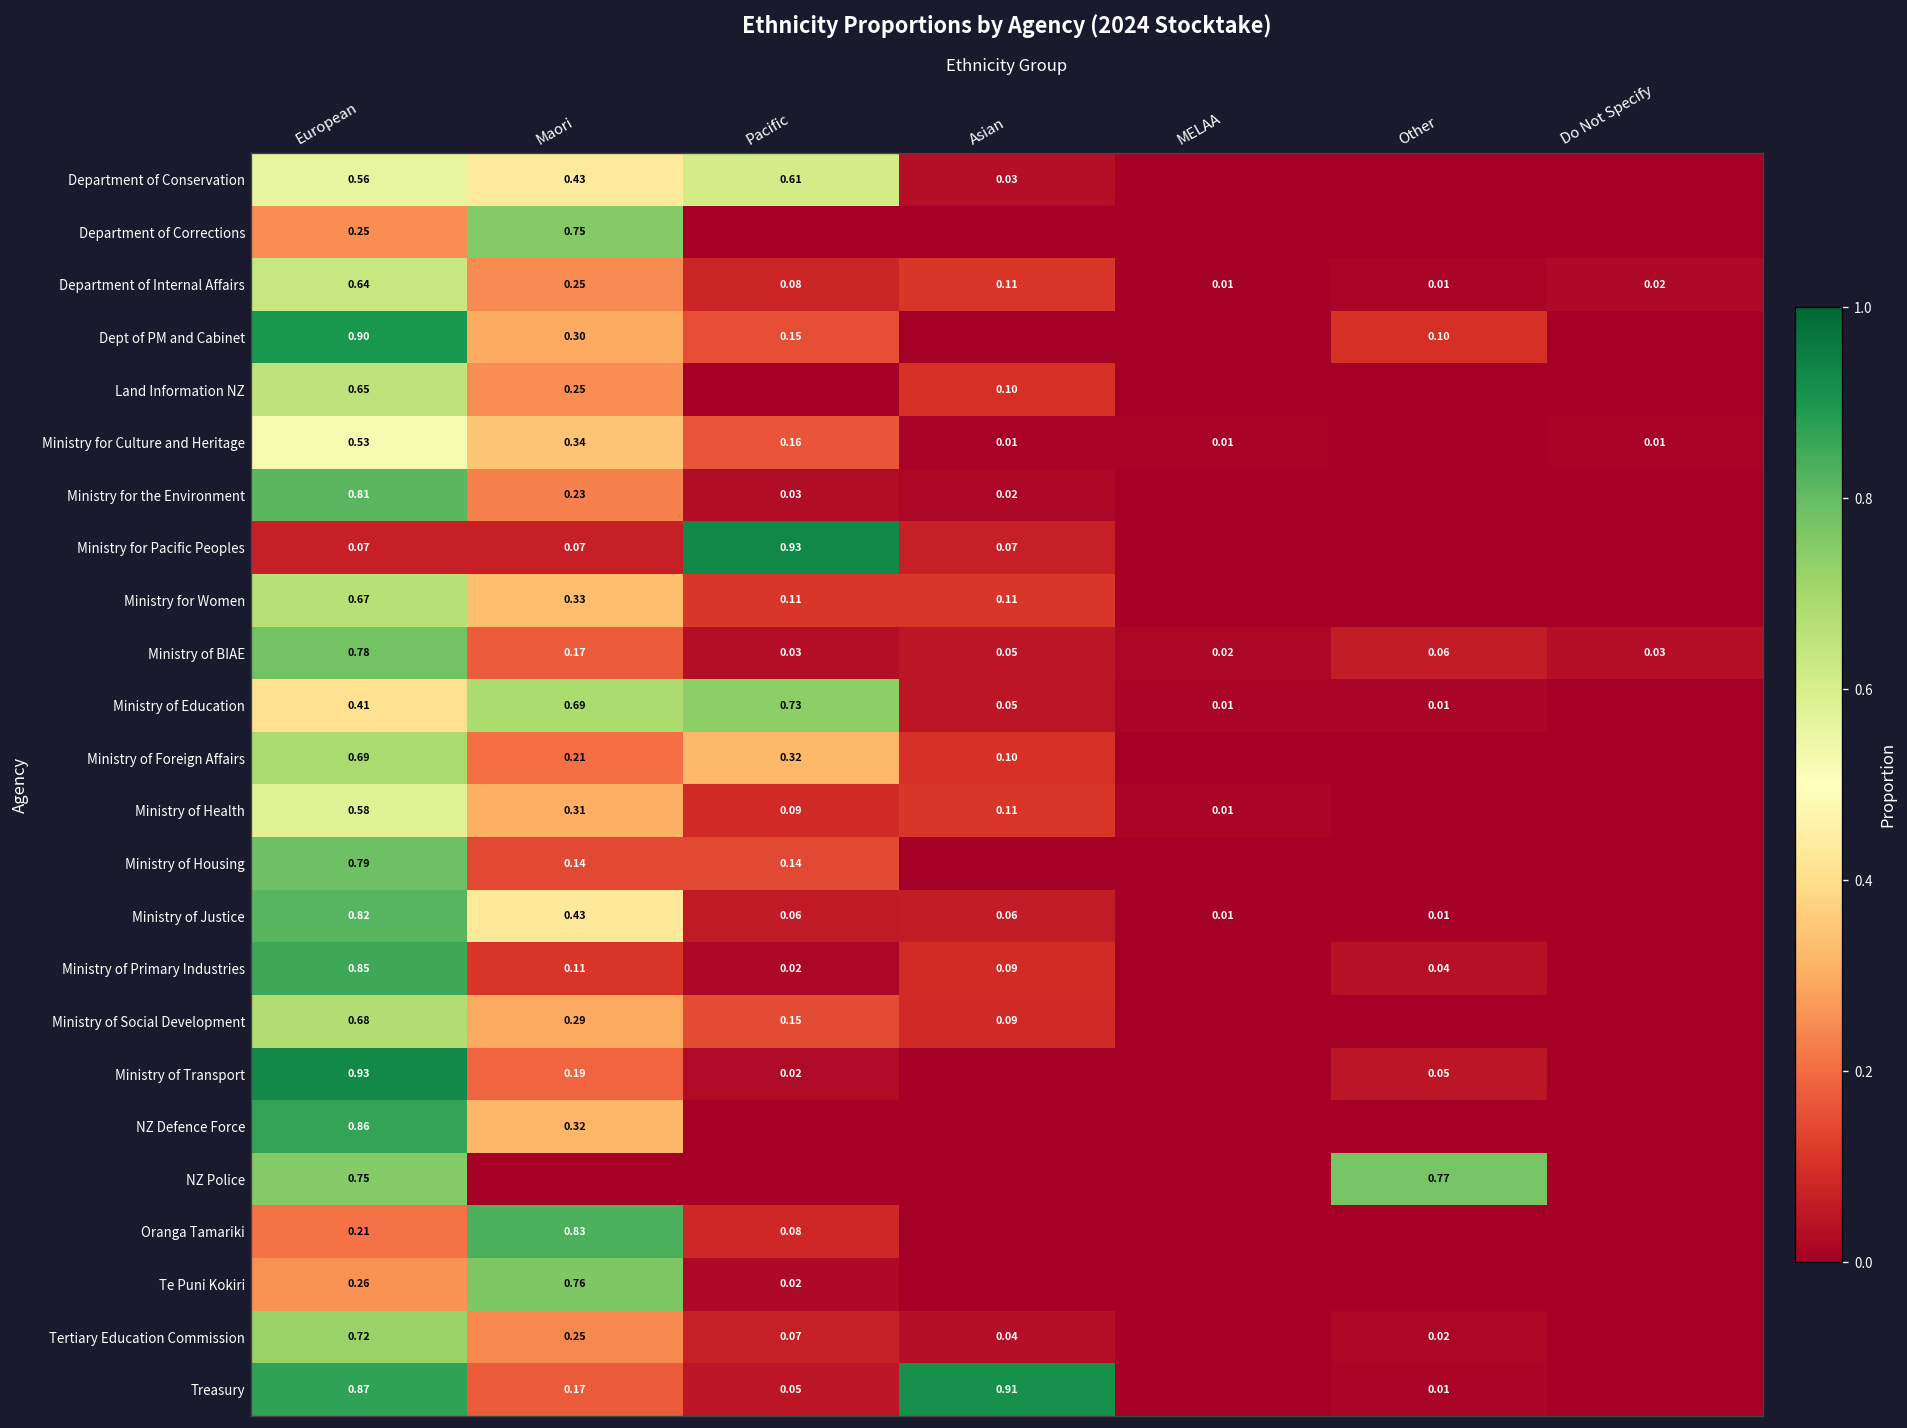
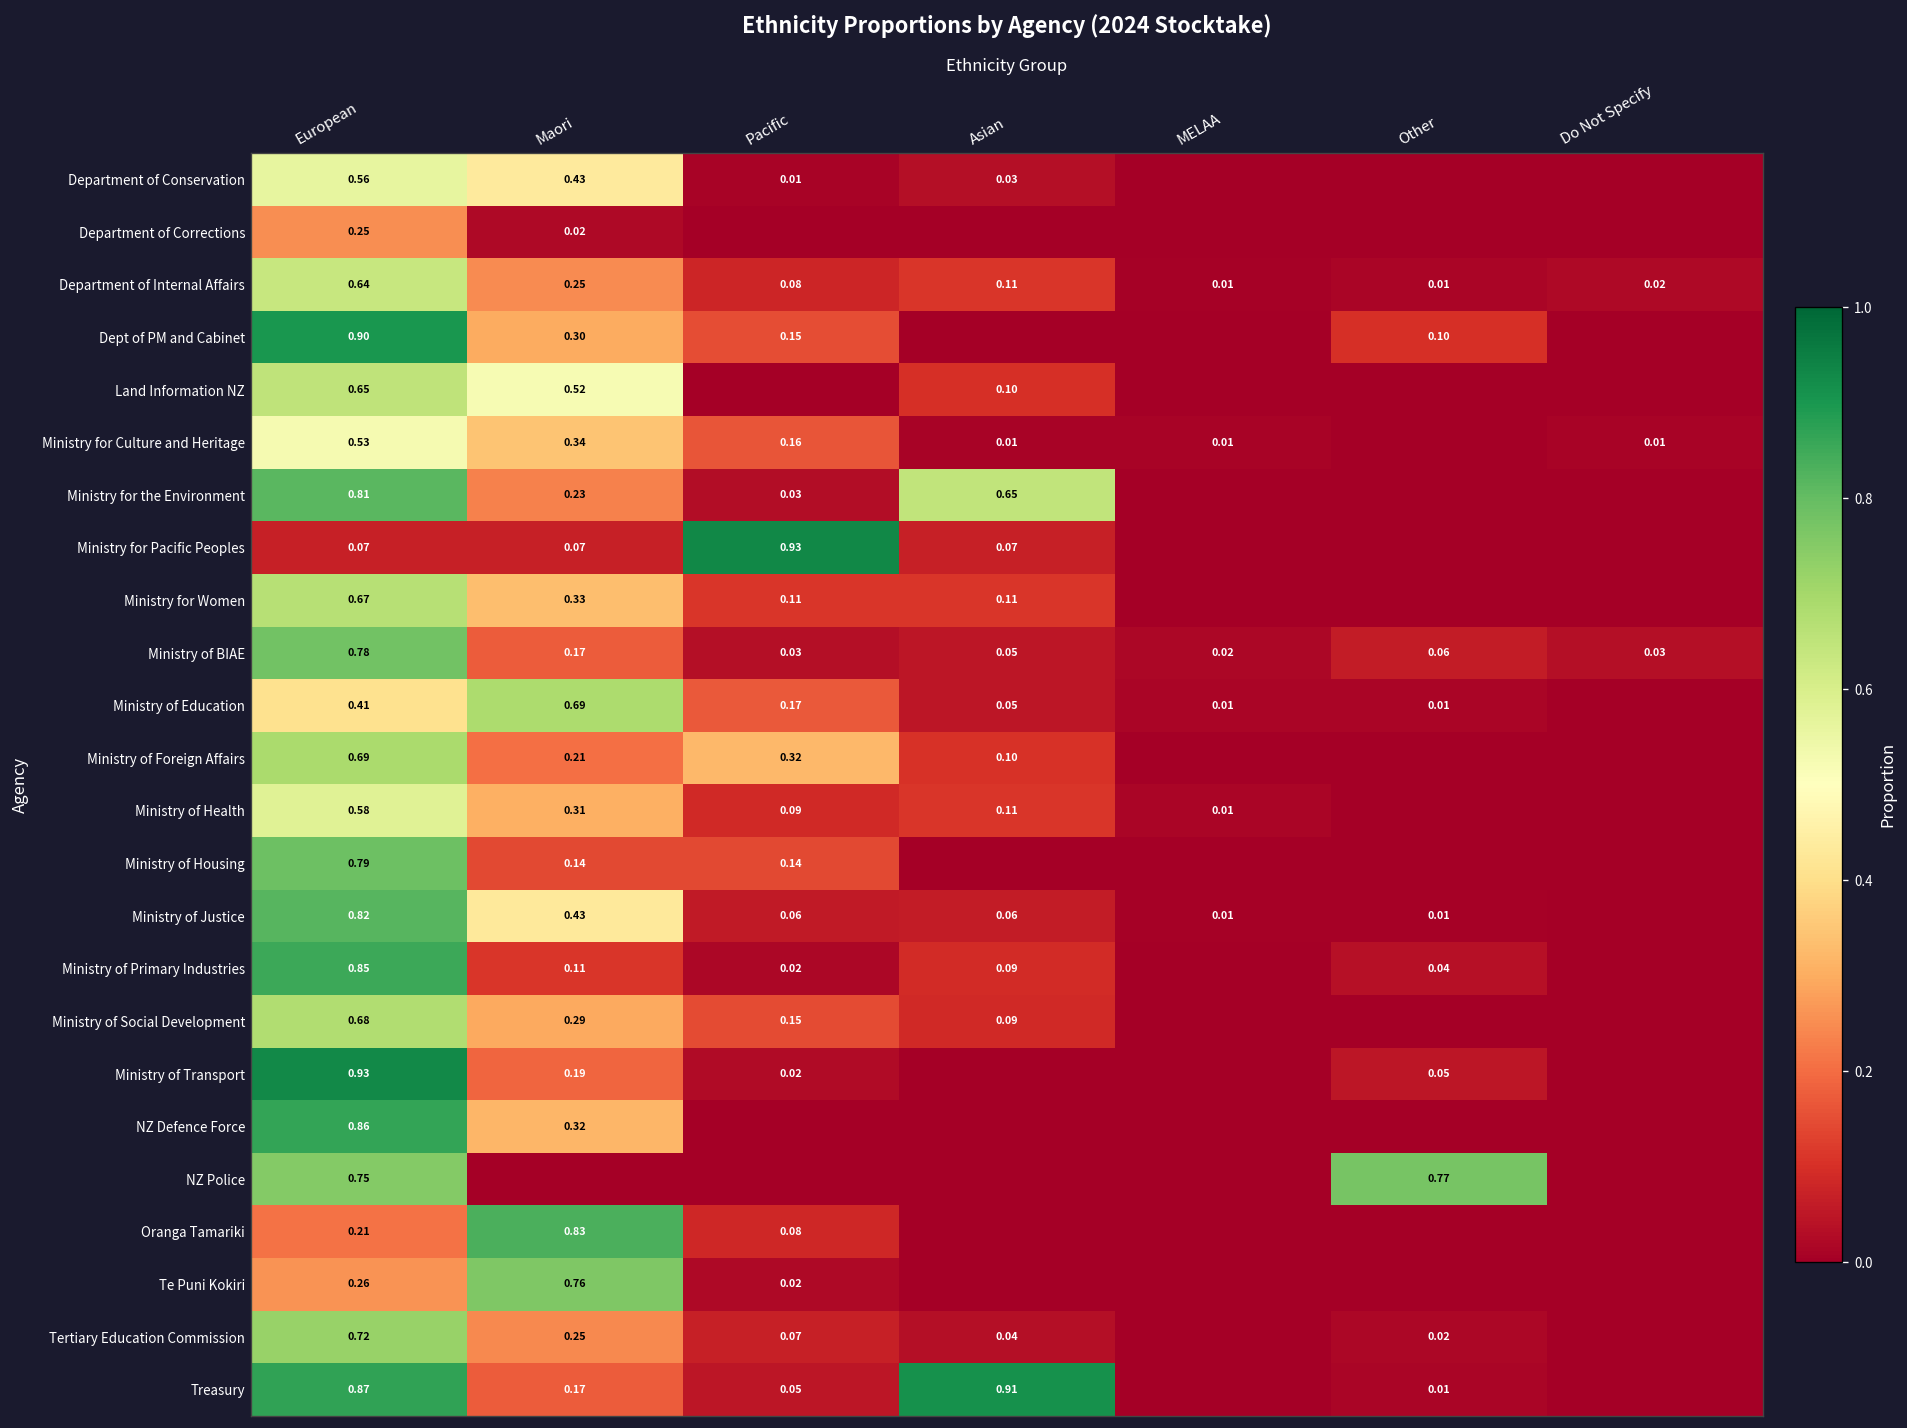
Department of Conservation, Pacific: 0.61 -> 0.01
Department of Corrections, Maori: 0.75 -> 0.02
Land Information NZ, Maori: 0.25 -> 0.52
Ministry for the Environment, Asian: 0.02 -> 0.65
Ministry of Education, Pacific: 0.73 -> 0.17
